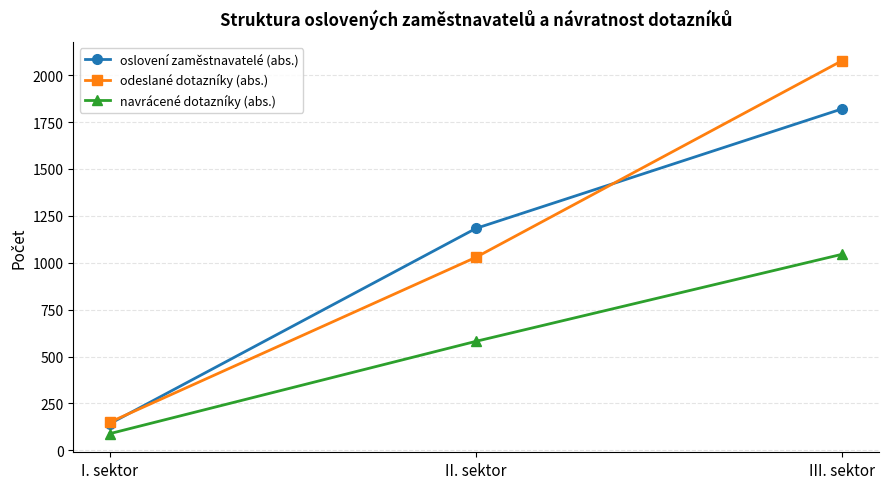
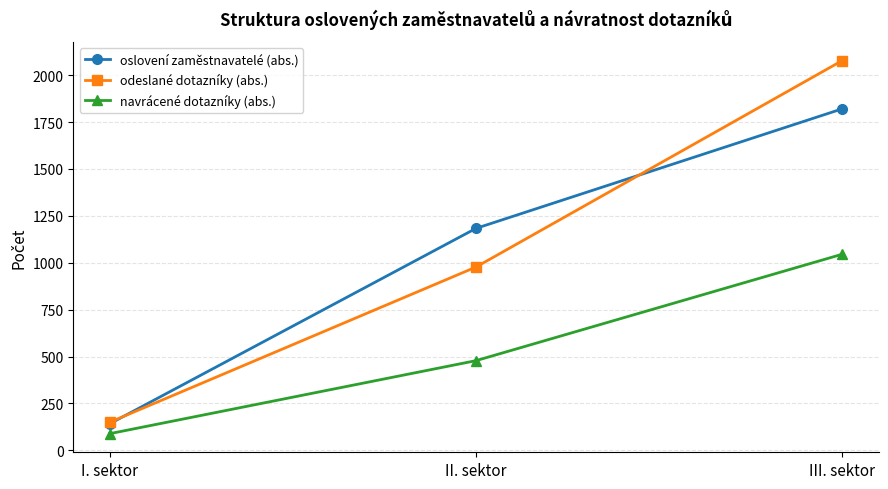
odeslané dotazníky (abs.), II. sektor: 1030 -> 980
navrácené dotazníky (abs.), II. sektor: 580 -> 480
